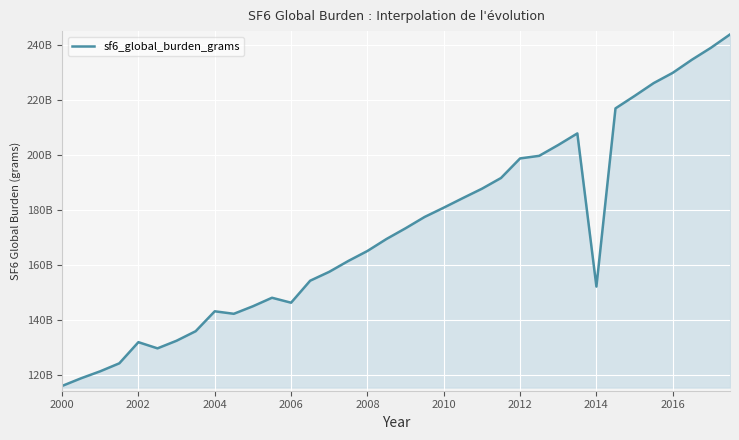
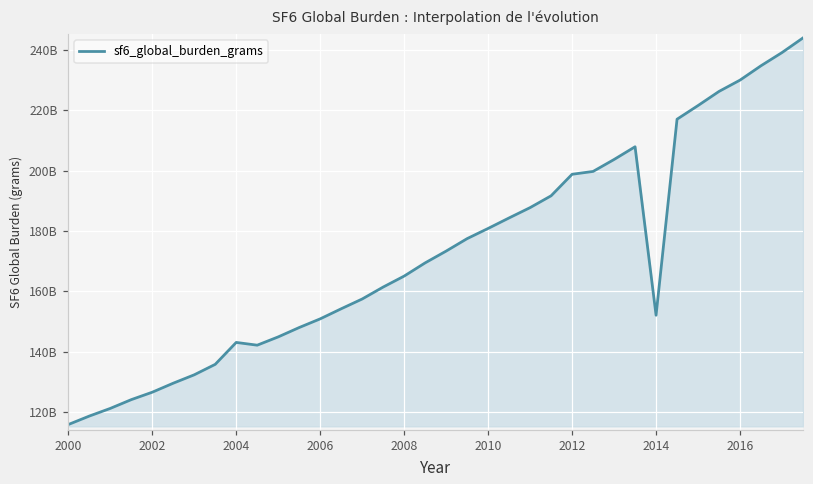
2002: 132000000000 -> 127000000000
2006: 146000000000 -> 151000000000
